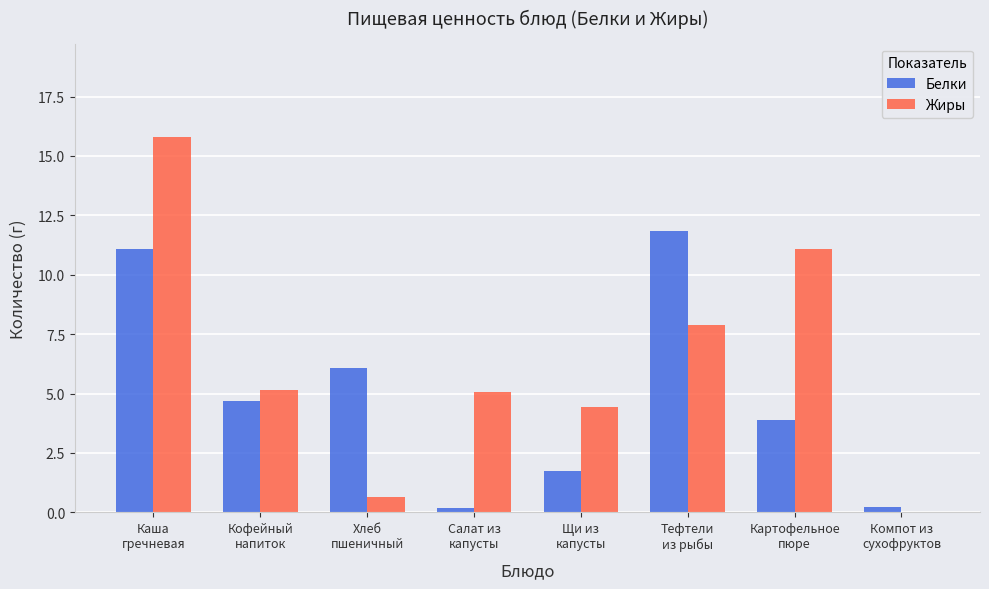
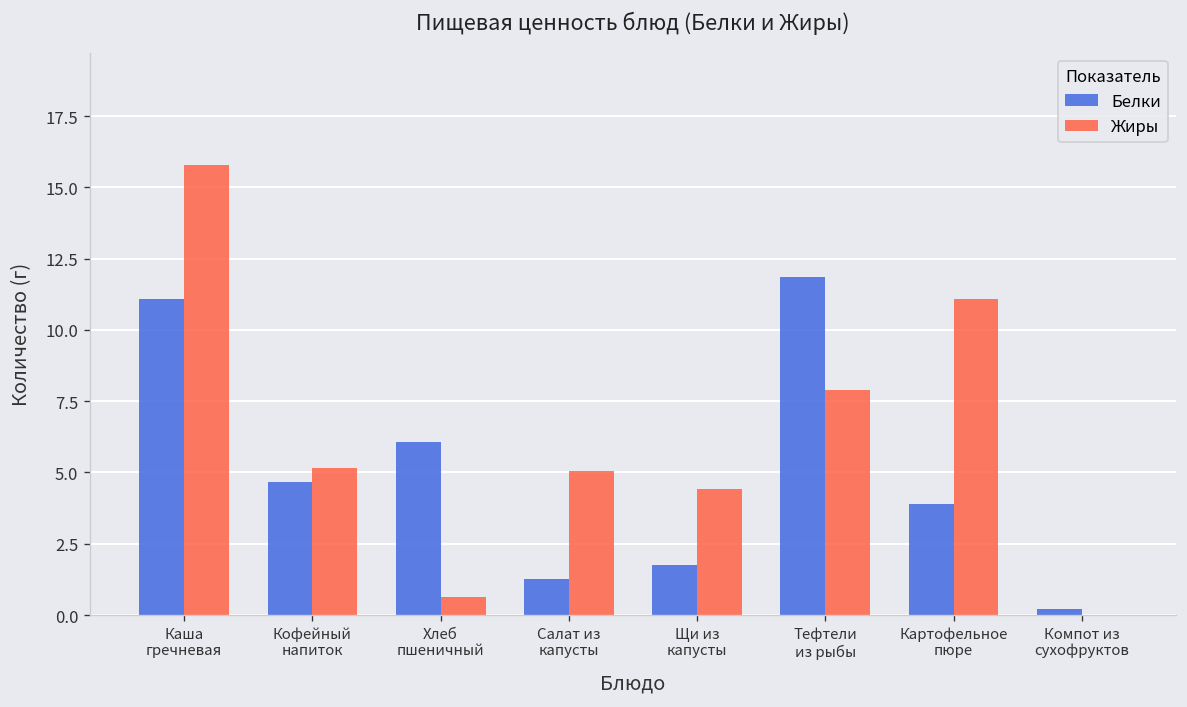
Белки, Салат из капусты: 0.2 -> 1.3
